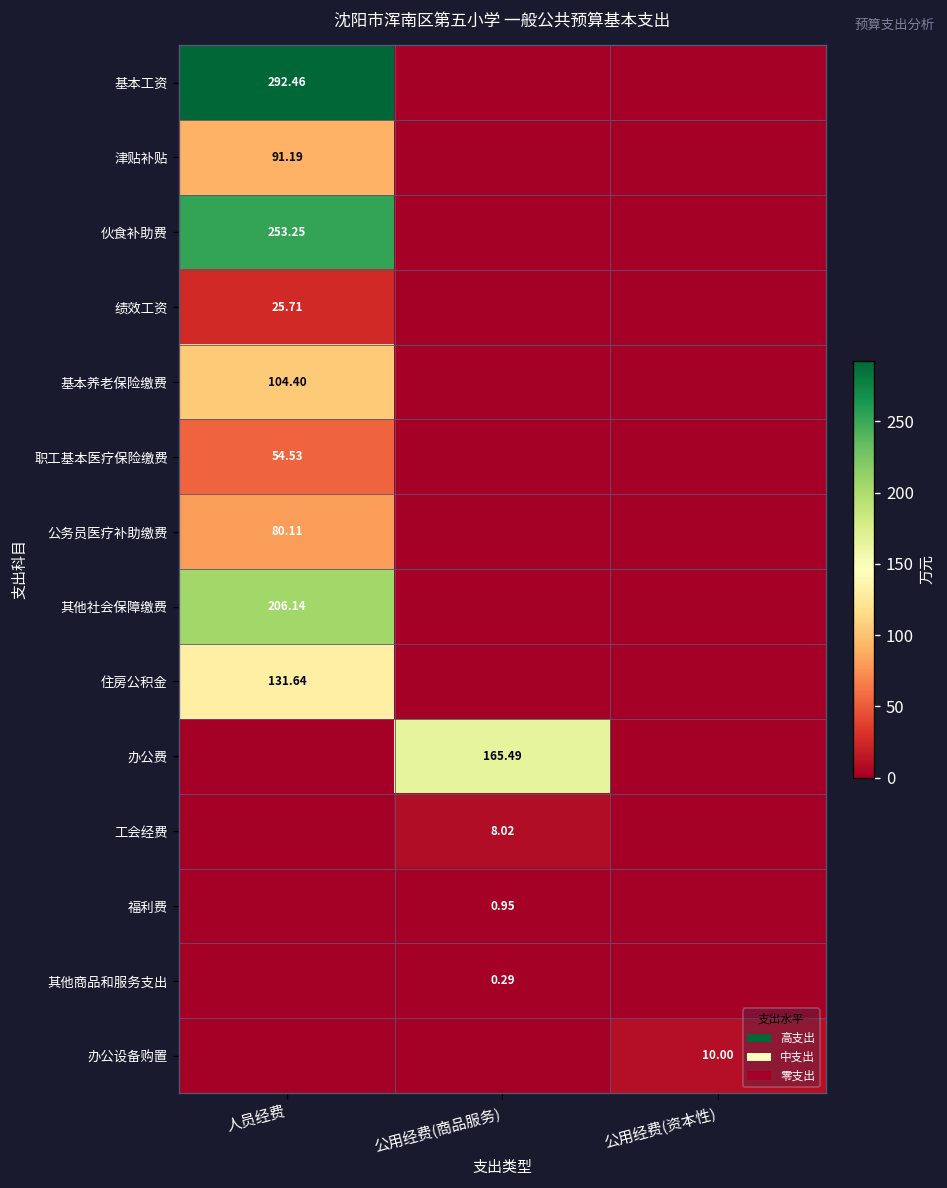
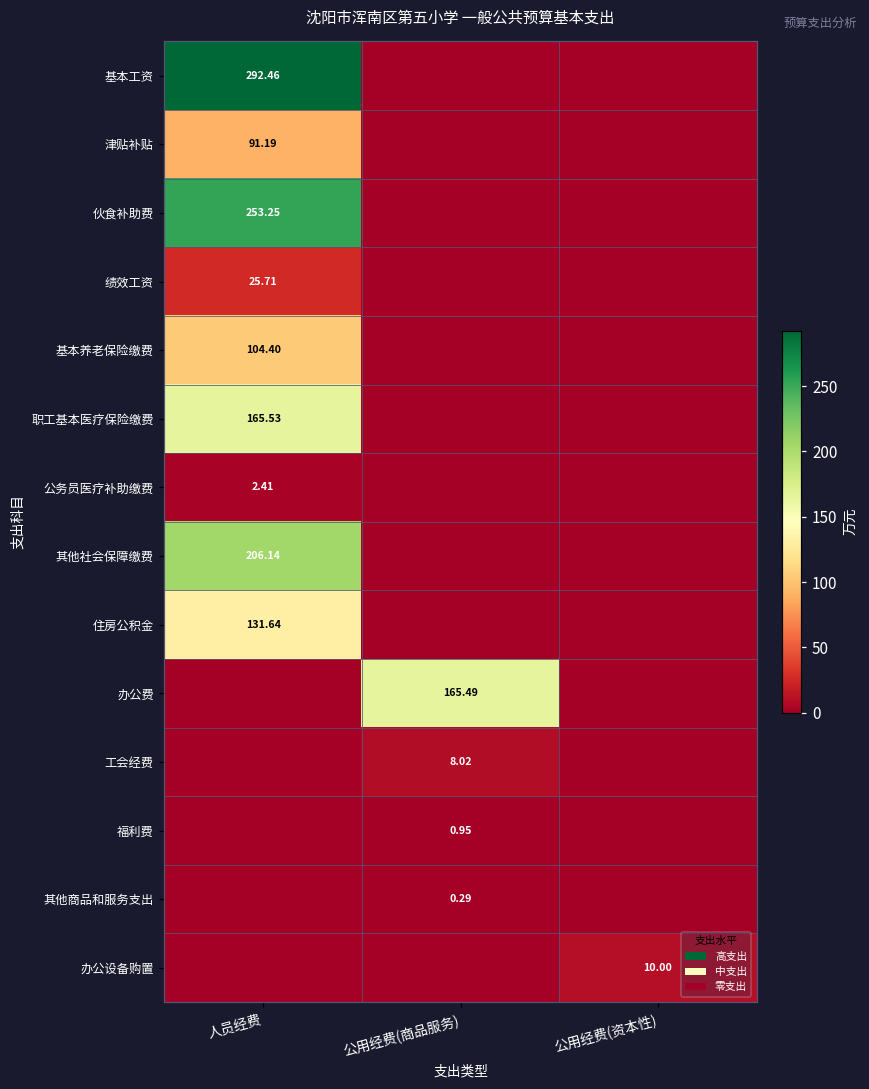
职工基本医疗保险缴费, 人员经费: 54.53 -> 165.53
公务员医疗补助缴费, 人员经费: 80.11 -> 2.41
